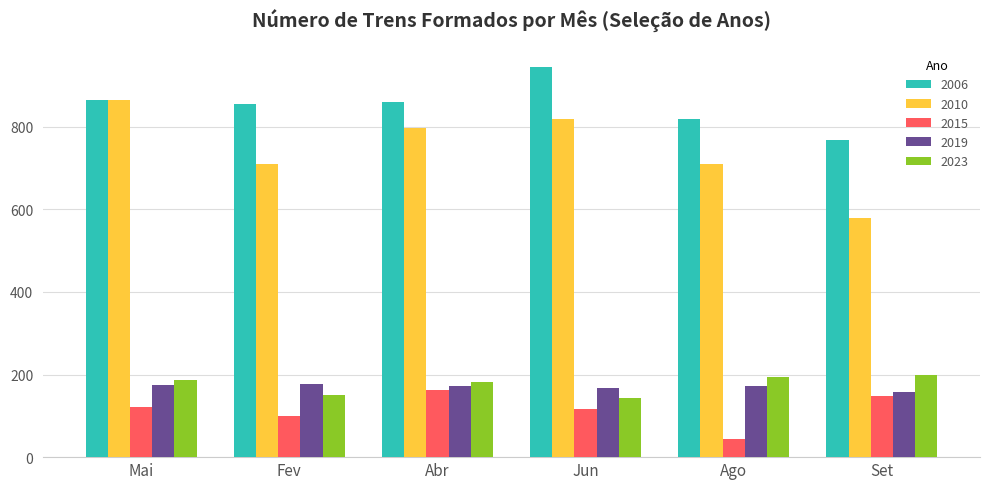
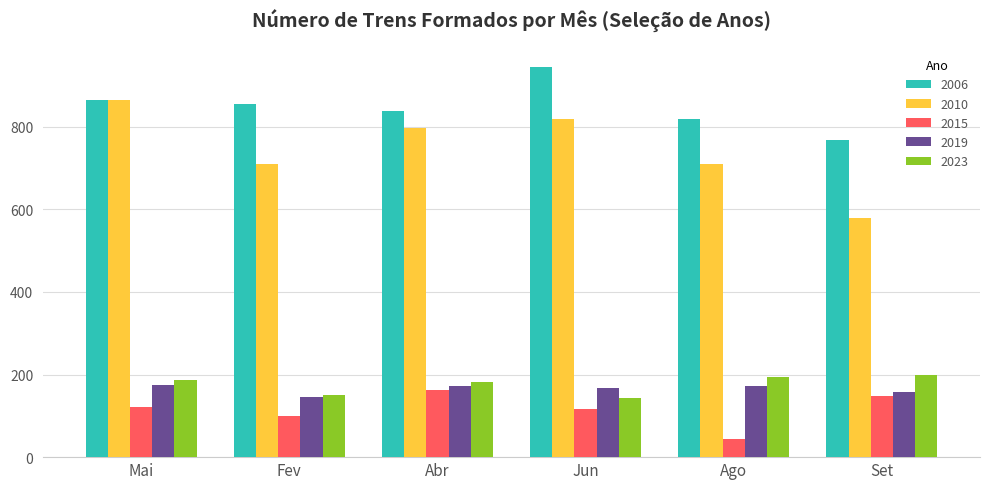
2019, Fev: 180 -> 150
2006, Abr: 860 -> 840
